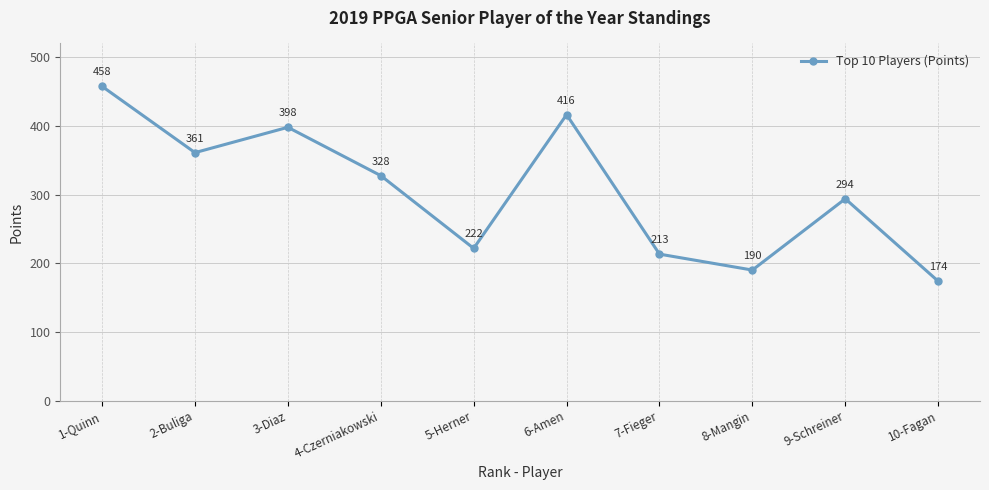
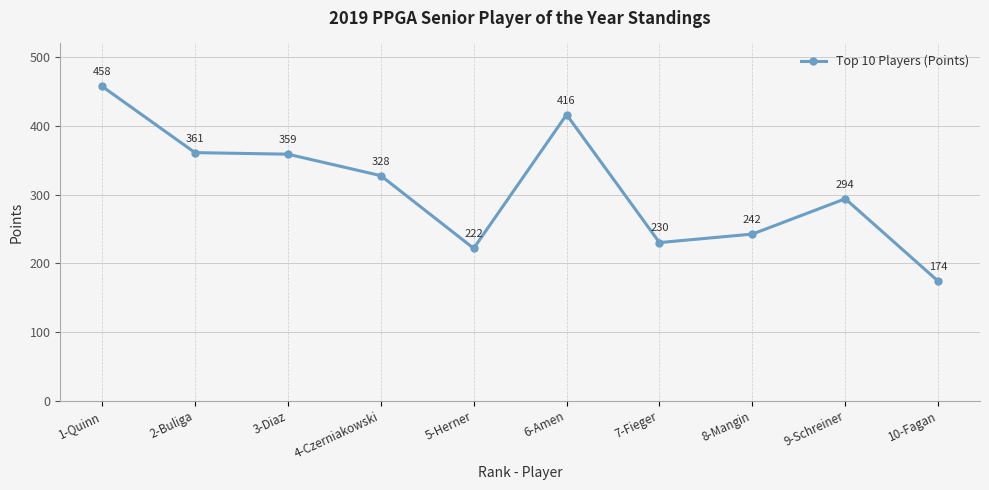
3-Diaz: 398 -> 359
7-Fieger: 213 -> 230
8-Mangin: 190 -> 242
